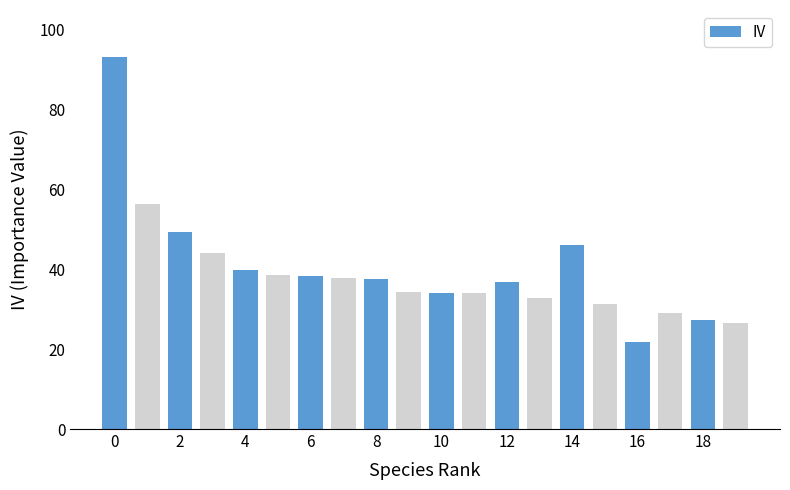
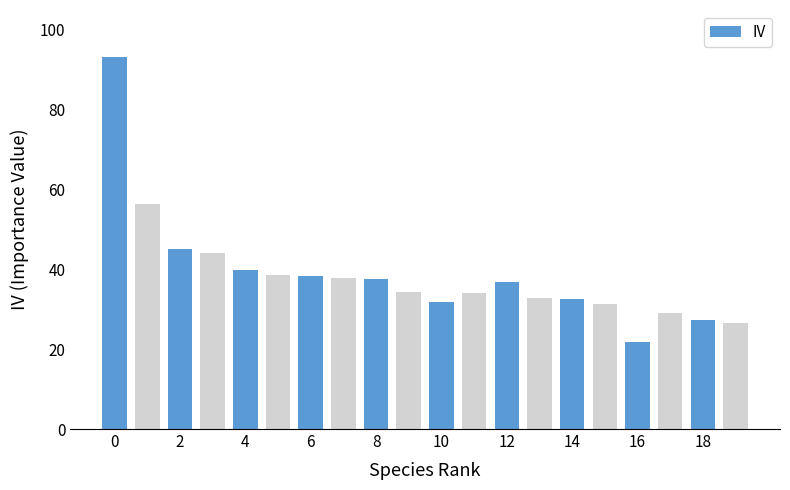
2: 49 -> 45
10: 34 -> 32
14: 46 -> 33
